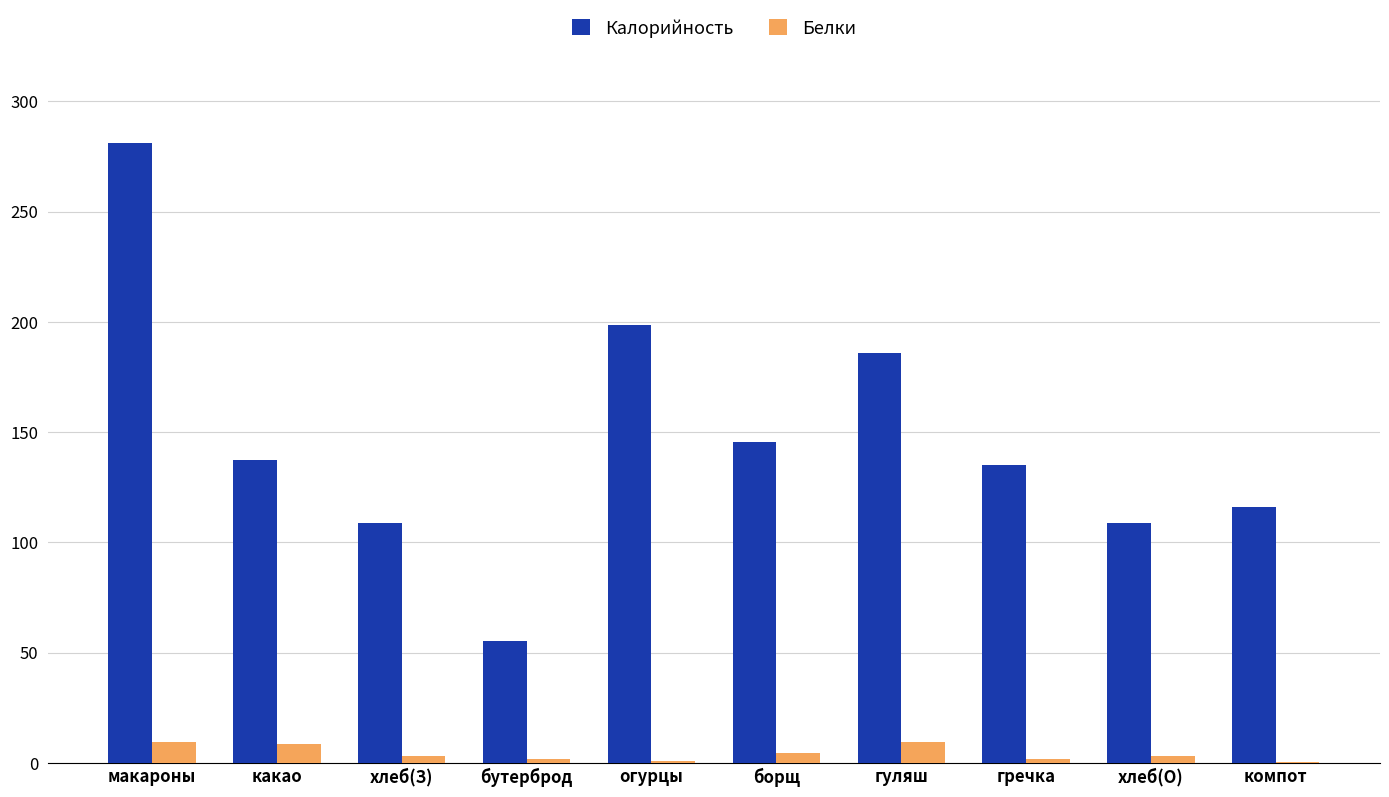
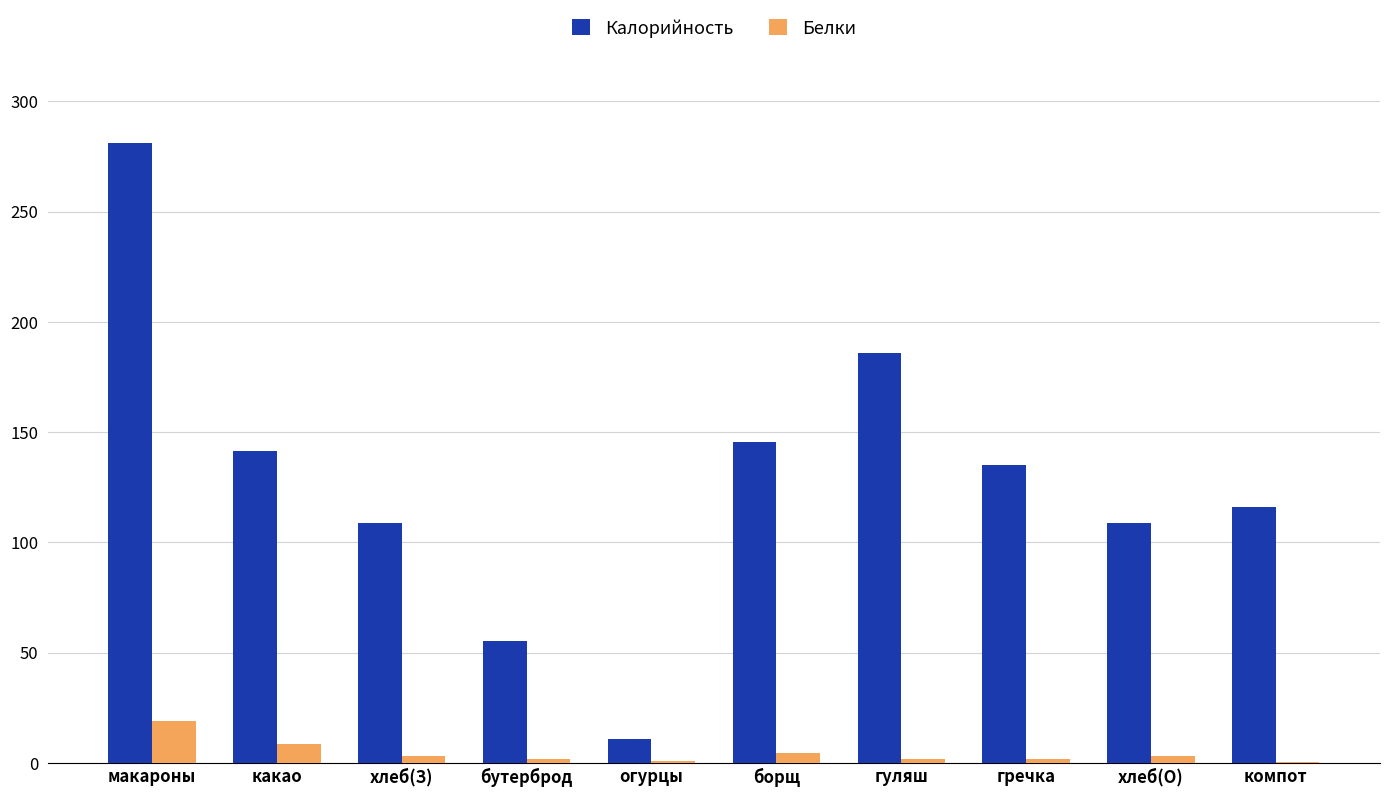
Белки, макароны: 10 -> 19
Калорийность, какао: 137 -> 141
Калорийность, огурцы: 199 -> 11
Белки, гуляш: 9 -> 2
